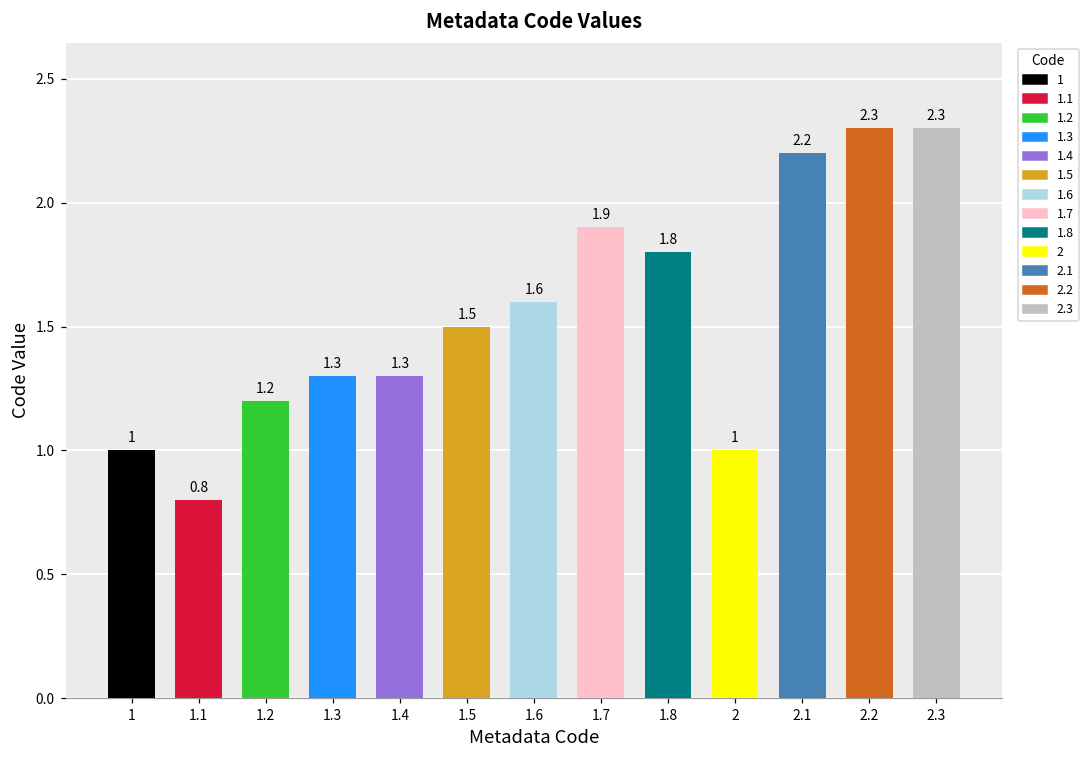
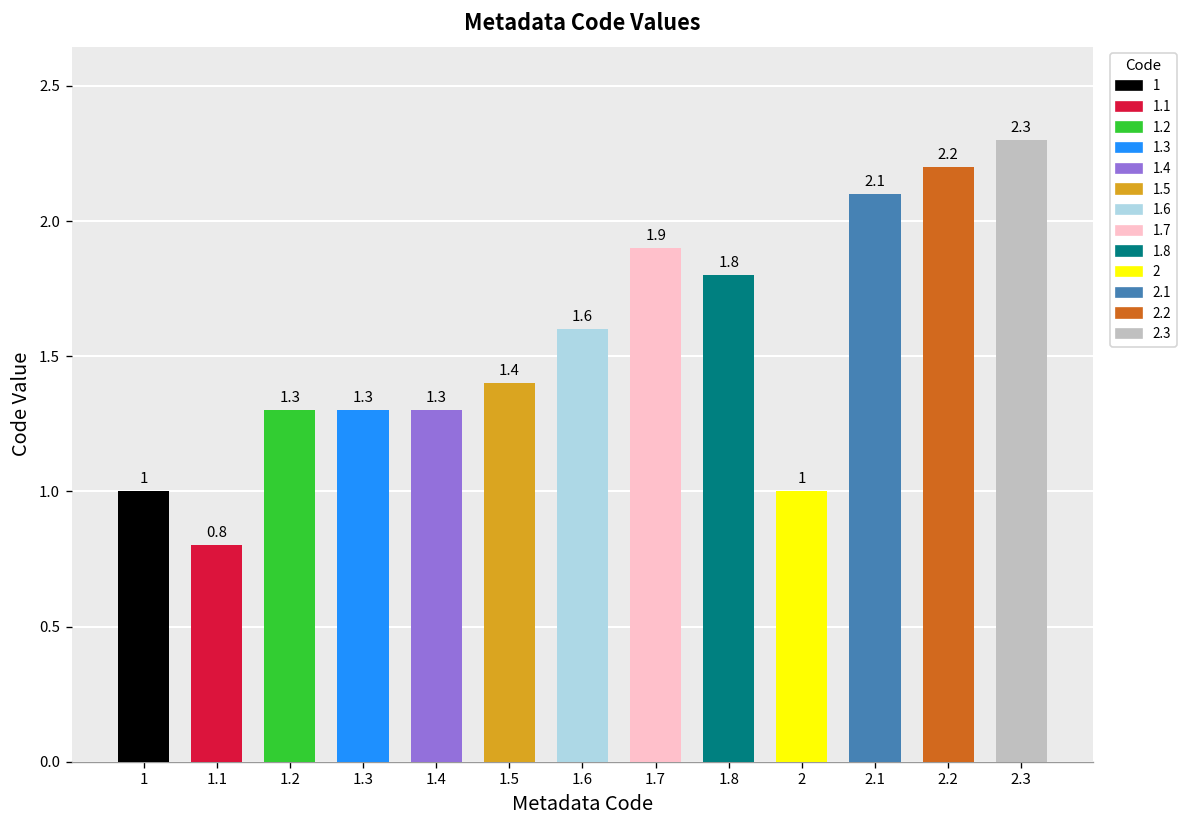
1.2: 1.2 -> 1.3
1.5: 1.5 -> 1.4
2.1: 2.2 -> 2.1
2.2: 2.3 -> 2.2
